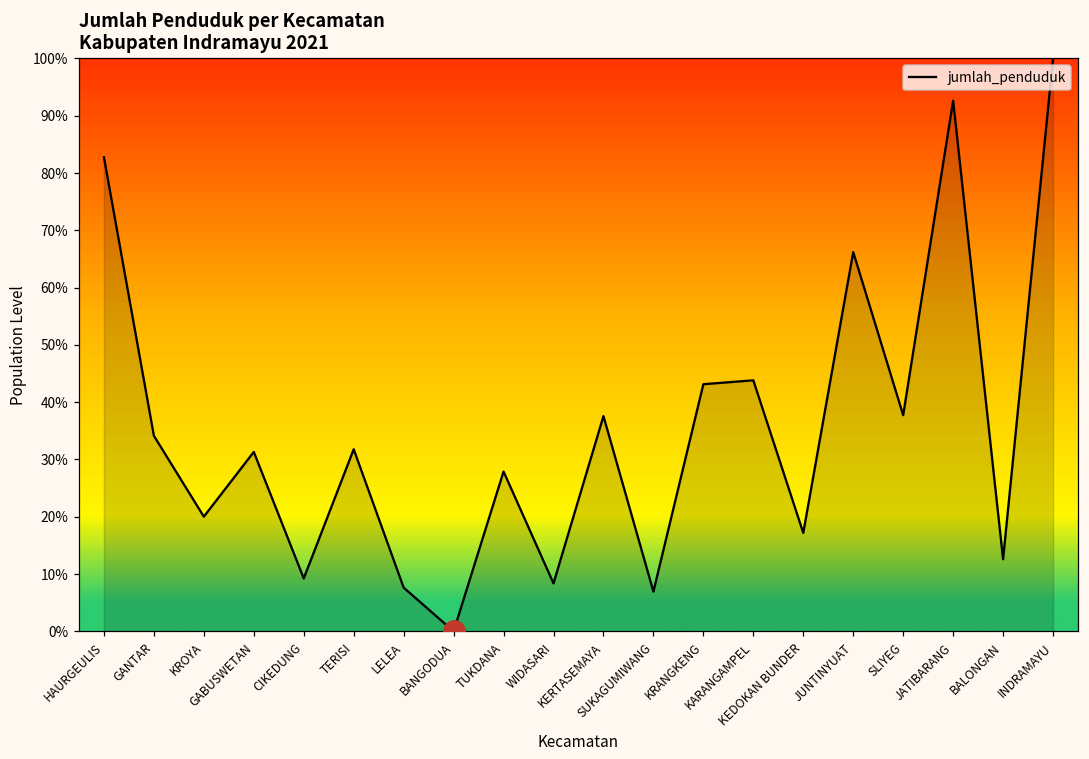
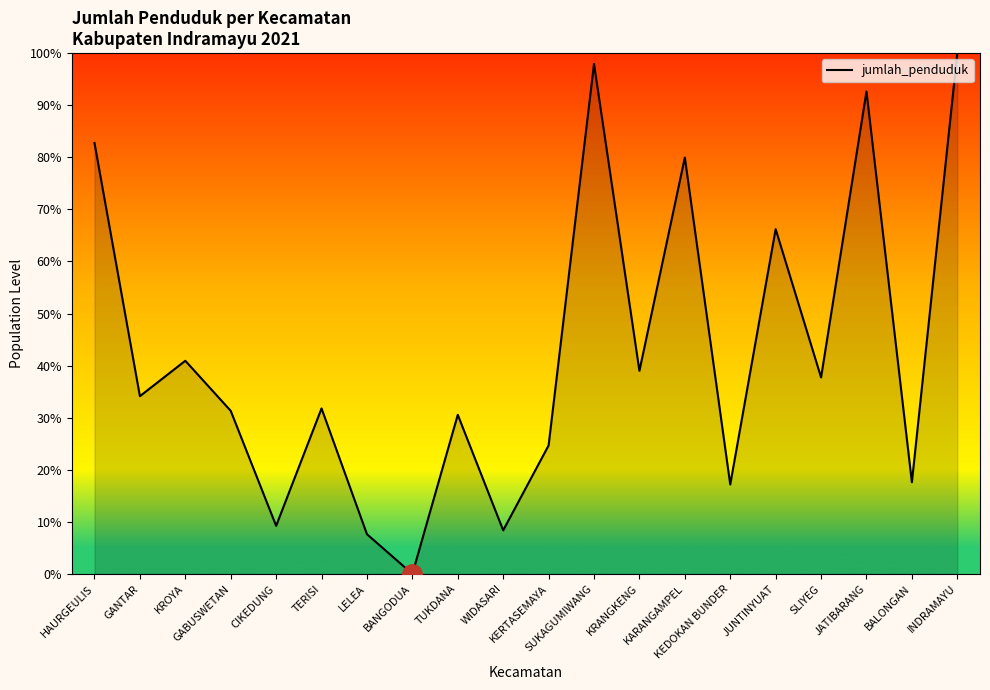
jumlah_penduduk, KROYA: 20% -> 41%
jumlah_penduduk, TUKDANA: 28% -> 31%
jumlah_penduduk, KERTASEMAYA: 38% -> 25%
jumlah_penduduk, SUKAGUMIWANG: 7% -> 98%
jumlah_penduduk, KRANGKENG: 43% -> 39%
jumlah_penduduk, KARANGAMPEL: 44% -> 80%
jumlah_penduduk, BALONGAN: 13% -> 18%
